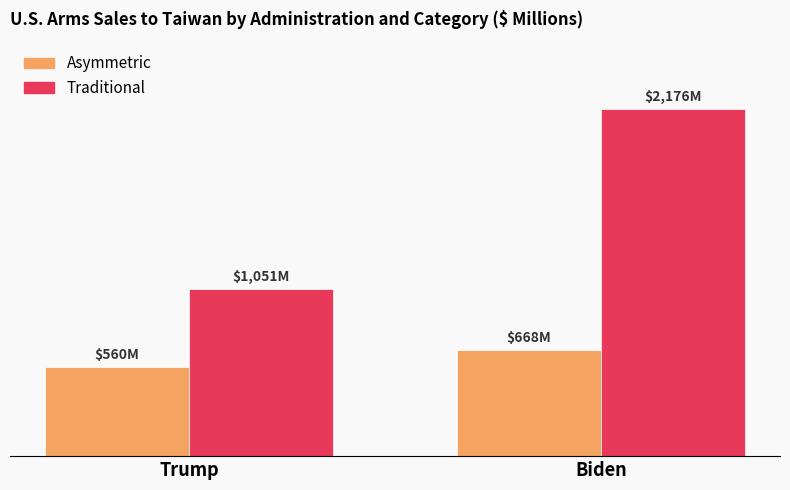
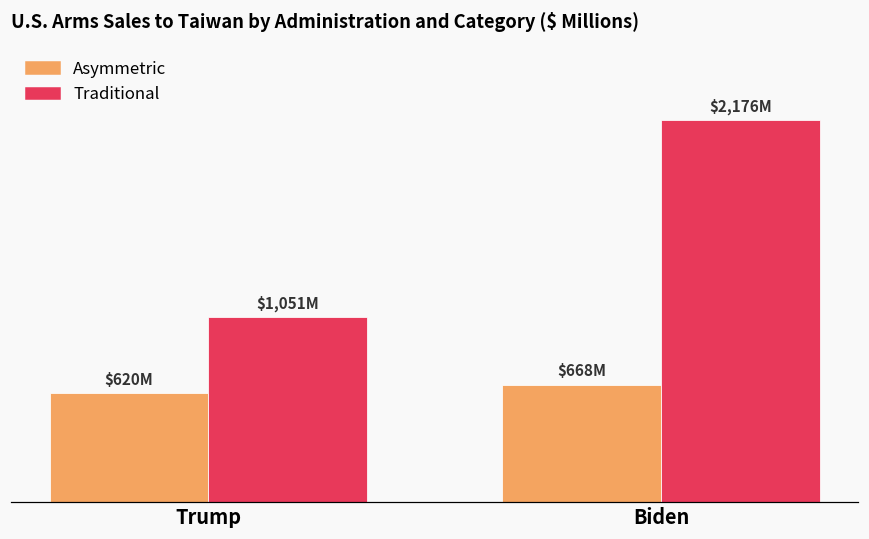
Asymmetric, Trump: $560M -> $620M
